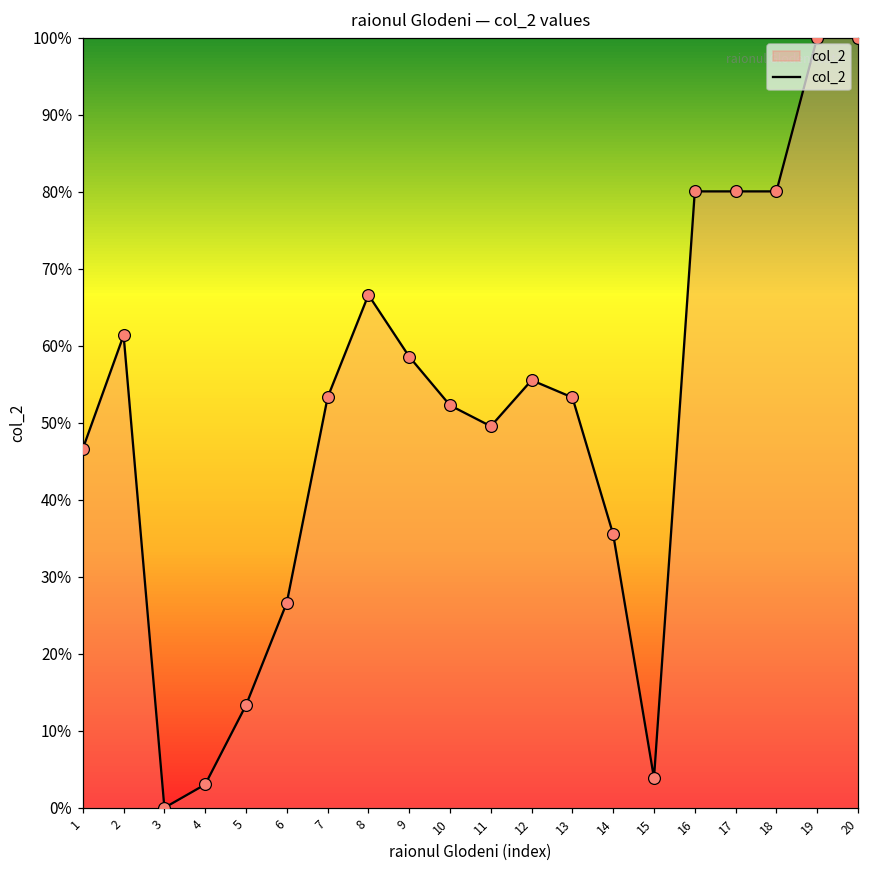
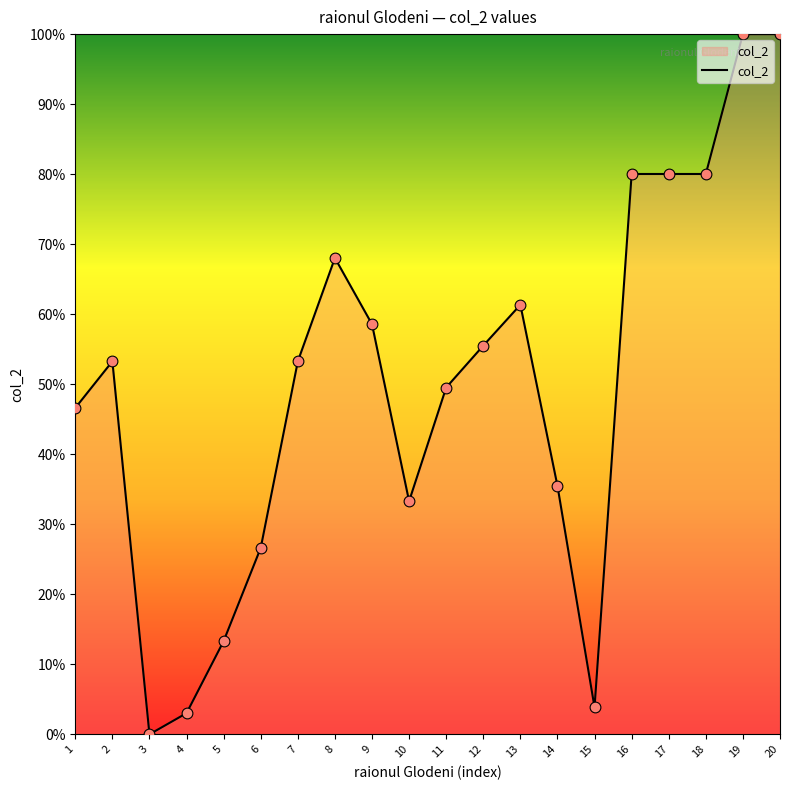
2: 61% -> 53%
8: 67% -> 68%
10: 52% -> 33%
13: 53% -> 61%
